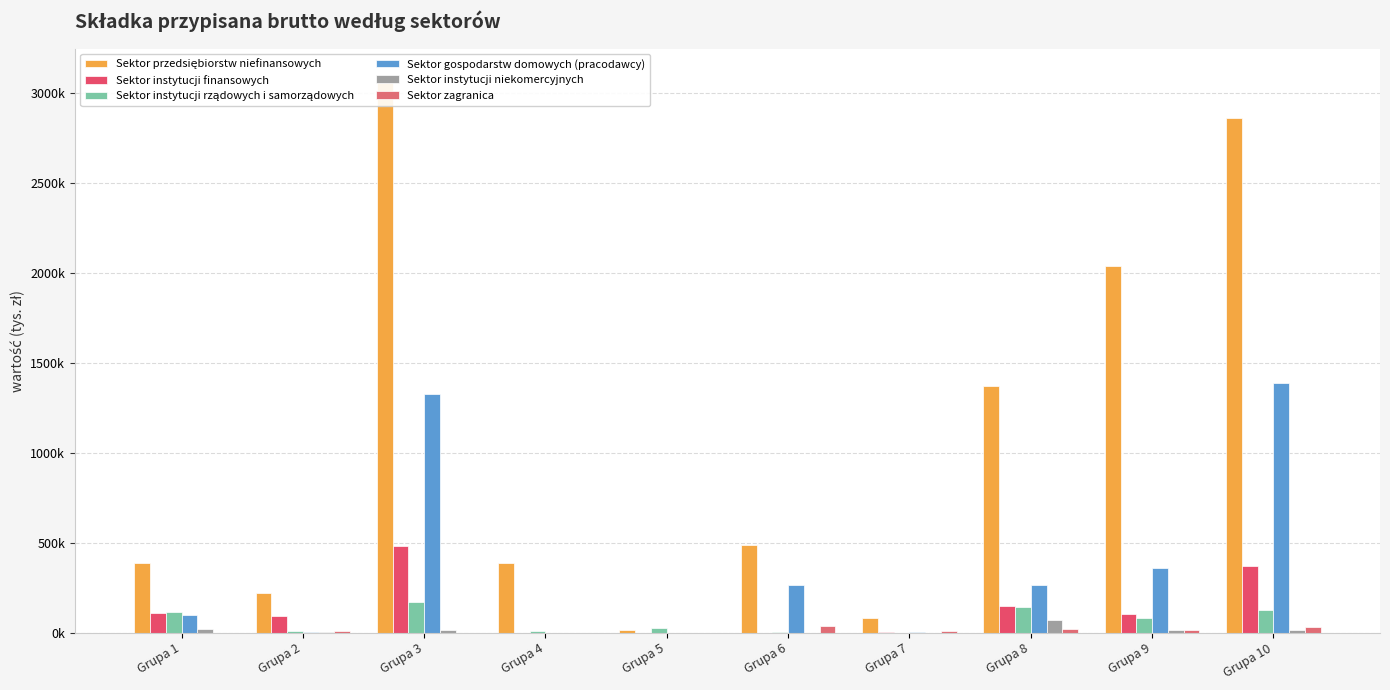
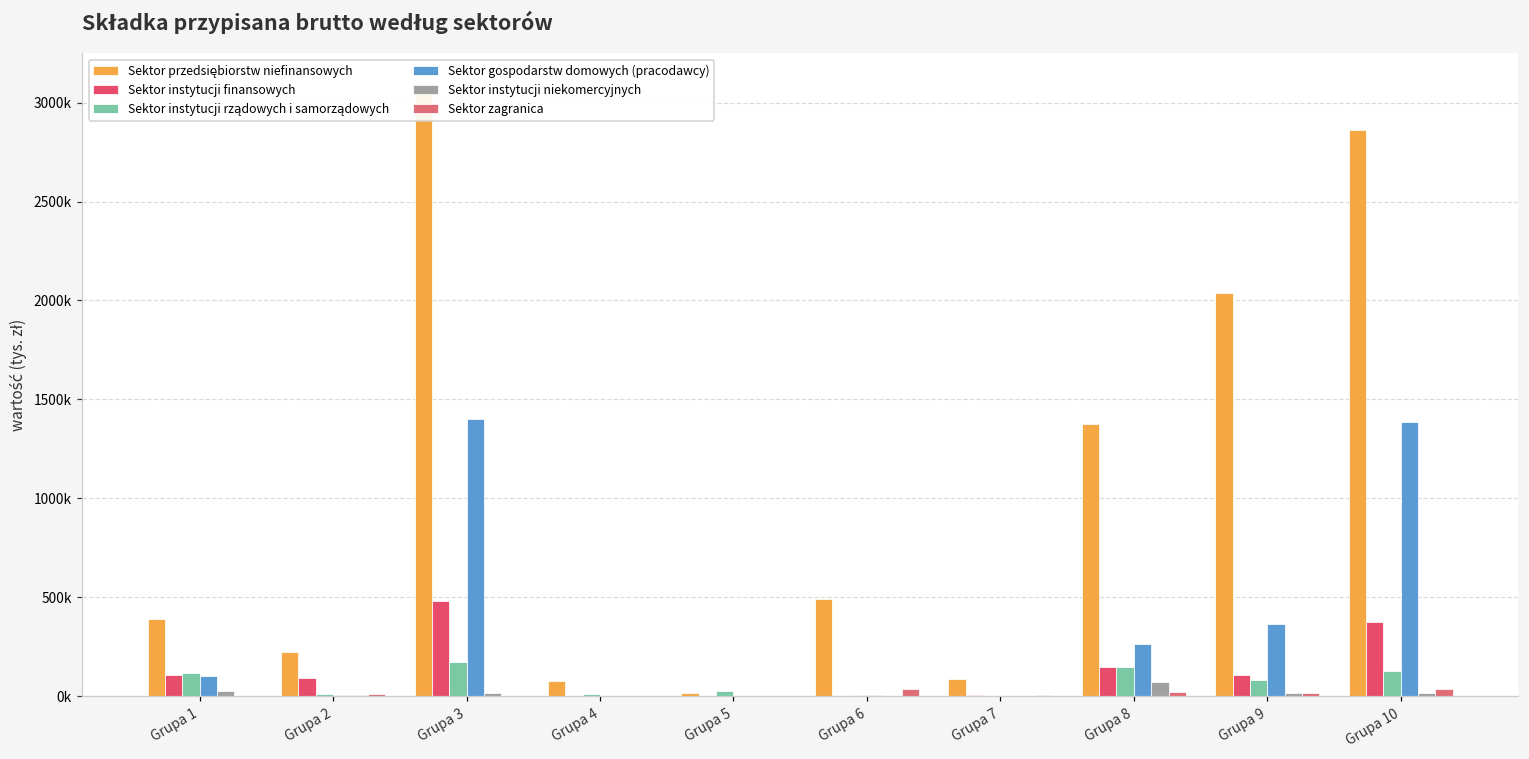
Sektor gospodarstw domowych (pracodawcy), Grupa 3: 1330000 -> 1400000
Sektor przedsiębiorstw niefinansowych, Grupa 4: 390000 -> 70000
Sektor gospodarstw domowych (pracodawcy), Grupa 6: 270000 -> 10000
